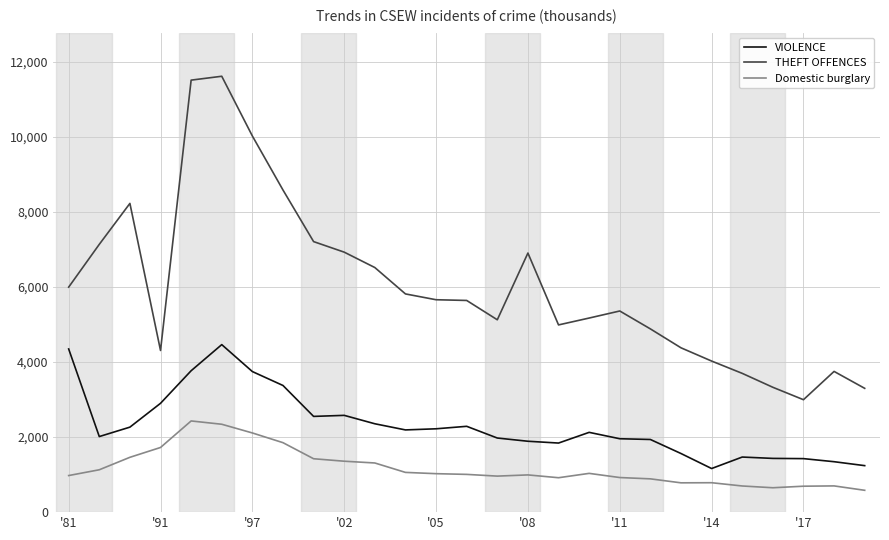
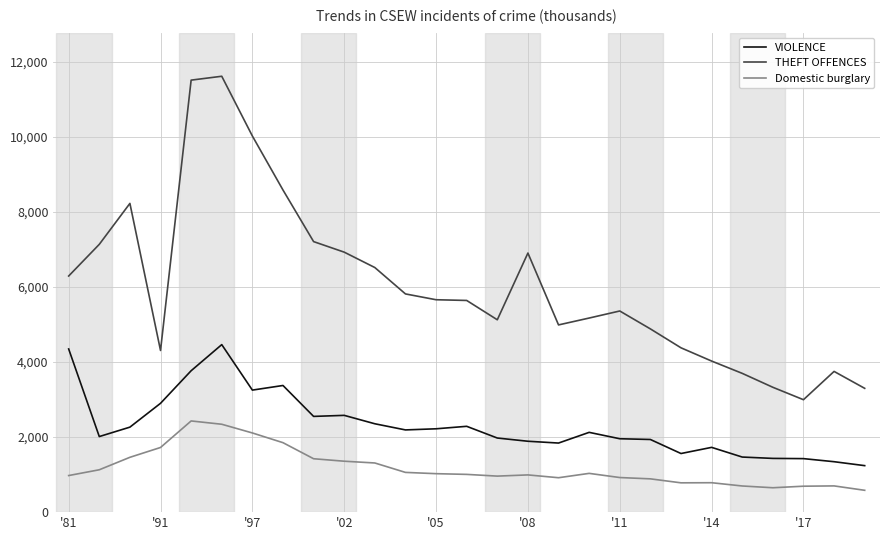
THEFT OFFENCES, '81: 6,000 -> 6,300
VIOLENCE, '97: 3,700 -> 3,300
VIOLENCE, '14: 1,200 -> 1,700
